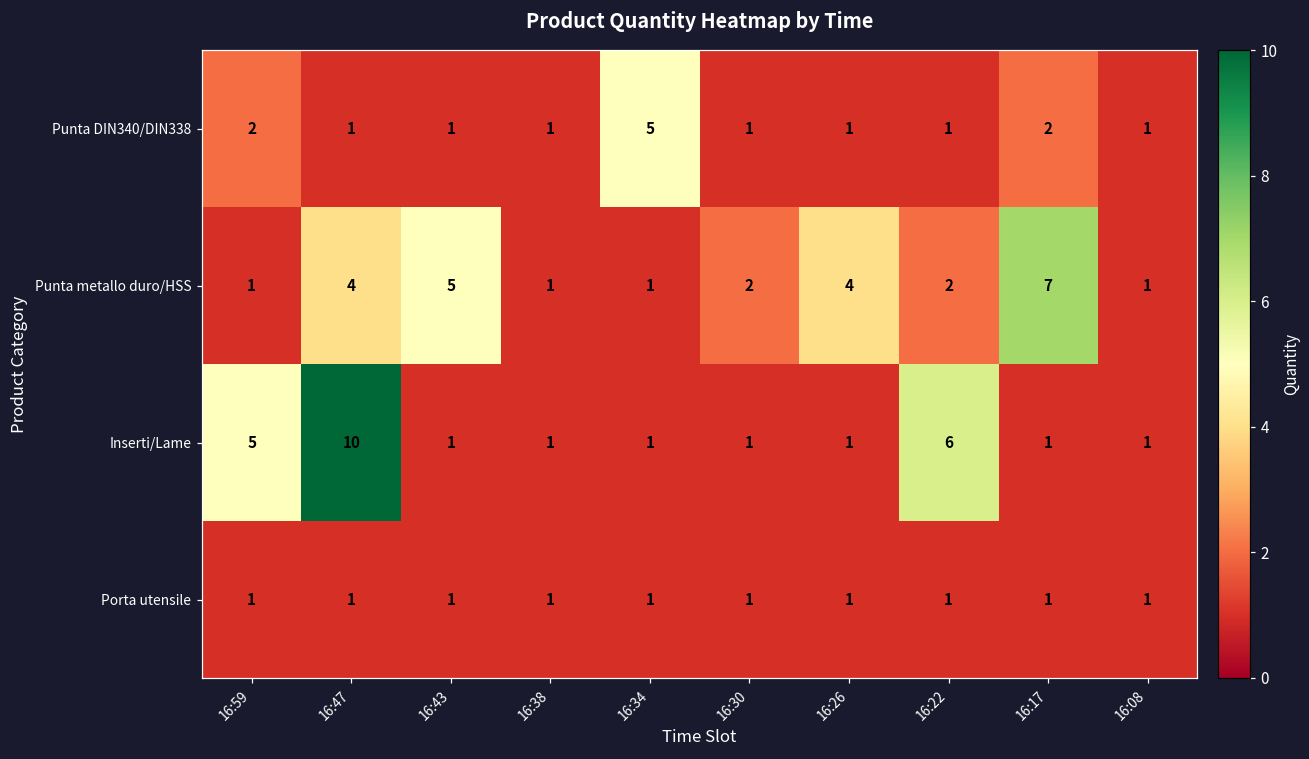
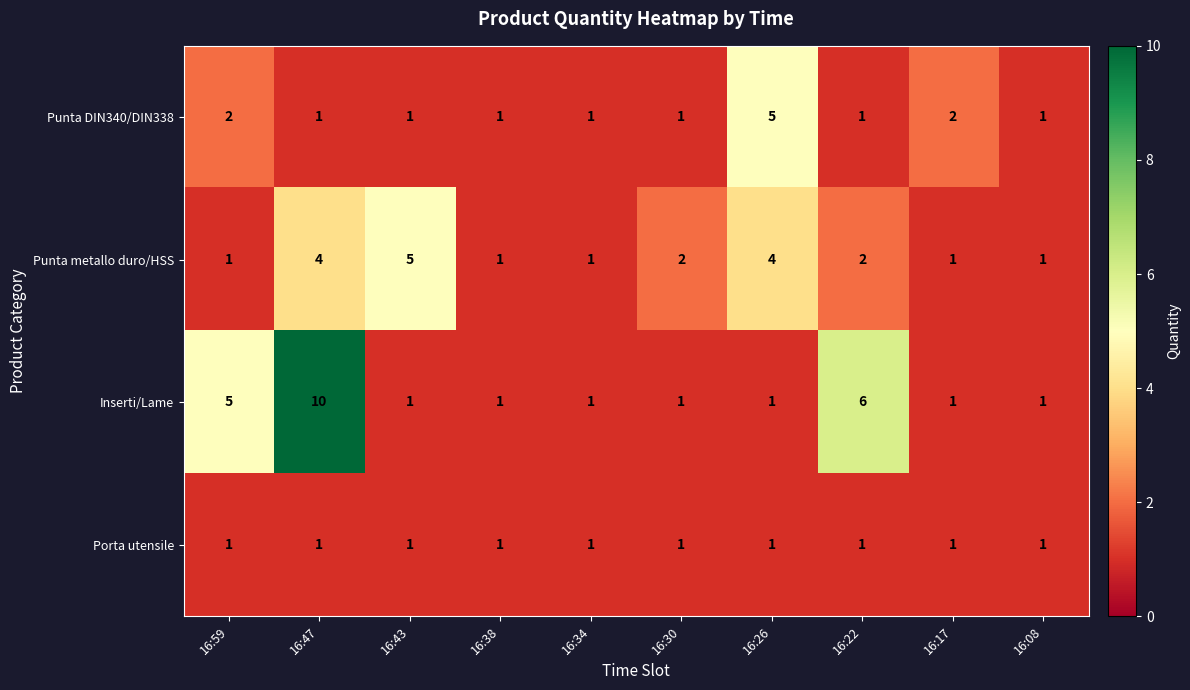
Punta DIN340/DIN338, 16:34: 5 -> 1
Punta DIN340/DIN338, 16:26: 1 -> 5
Punta metallo duro/HSS, 16:17: 7 -> 1
